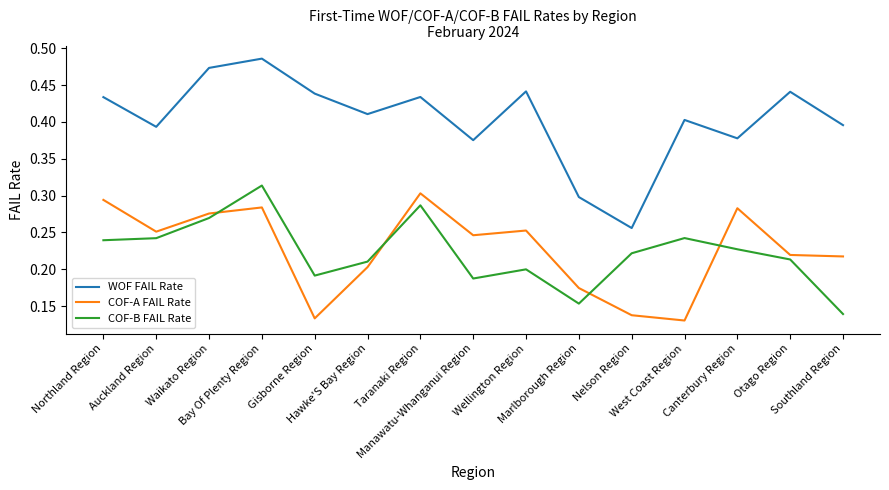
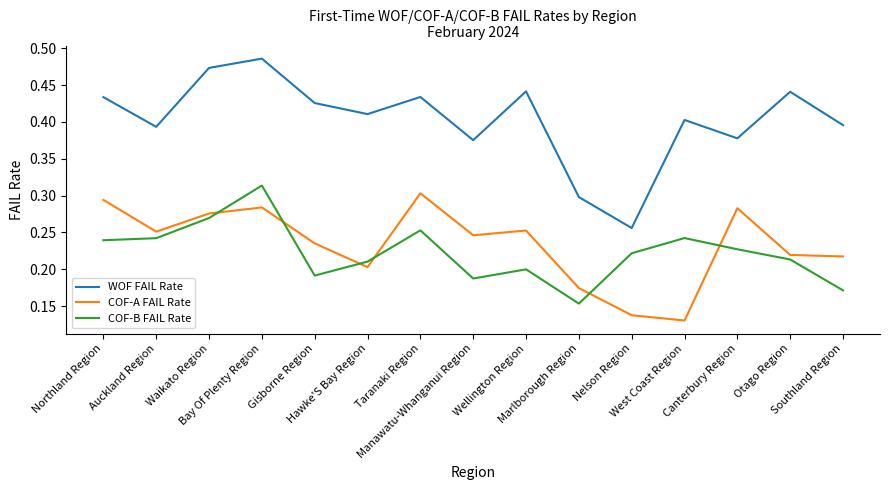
WOF FAIL Rate, Gisborne Region: 0.44 -> 0.43
COF-A FAIL Rate, Gisborne Region: 0.13 -> 0.24
COF-B FAIL Rate, Taranaki Region: 0.29 -> 0.25
COF-B FAIL Rate, Southland Region: 0.14 -> 0.17
